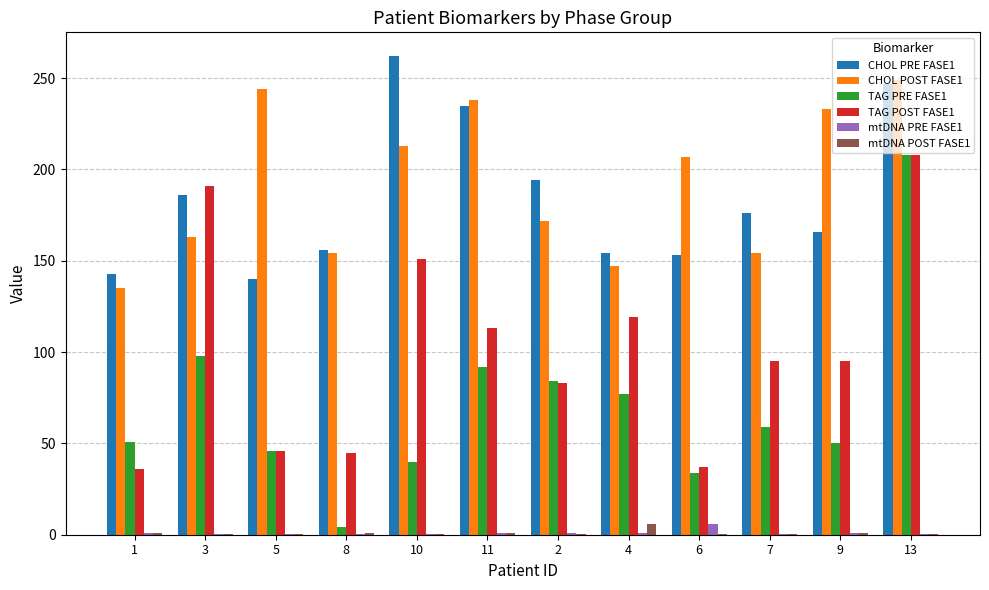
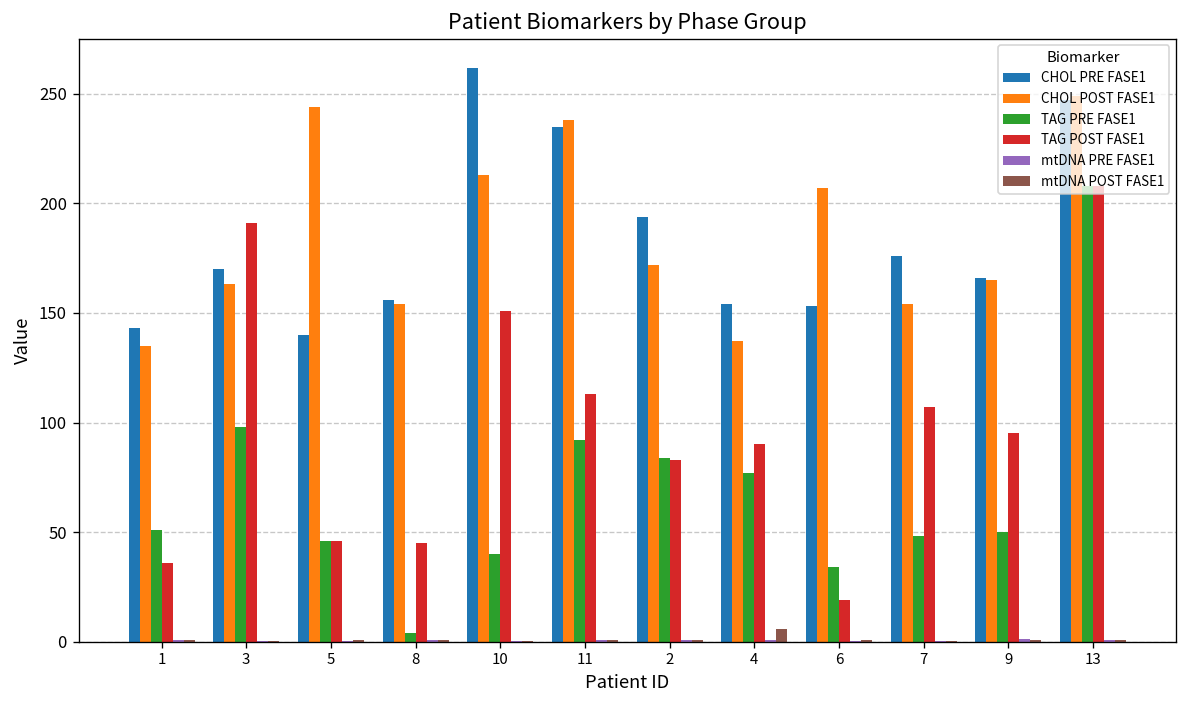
CHOL PRE FASE1, 3: 186 -> 170
CHOL POST FASE1, 4: 147 -> 137
TAG POST FASE1, 4: 119 -> 90
TAG POST FASE1, 6: 37 -> 19
mtDNA PRE FASE1, 6: 6 -> 0
TAG PRE FASE1, 7: 59 -> 48
TAG POST FASE1, 7: 95 -> 107
CHOL POST FASE1, 9: 233 -> 165
